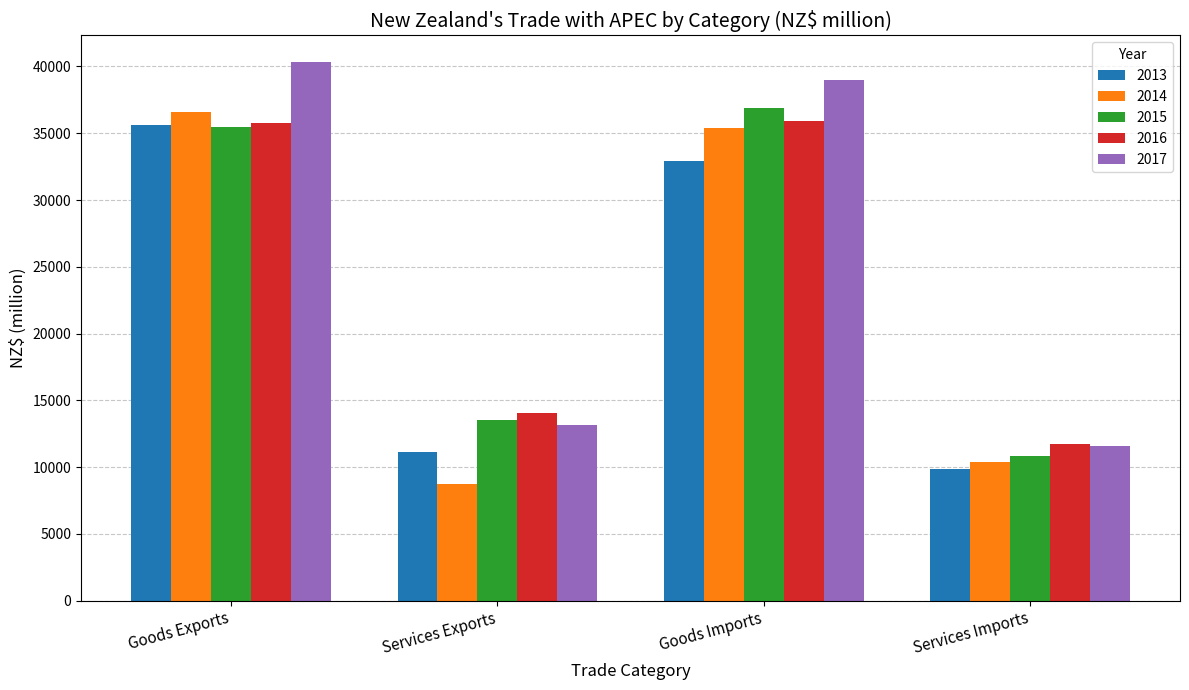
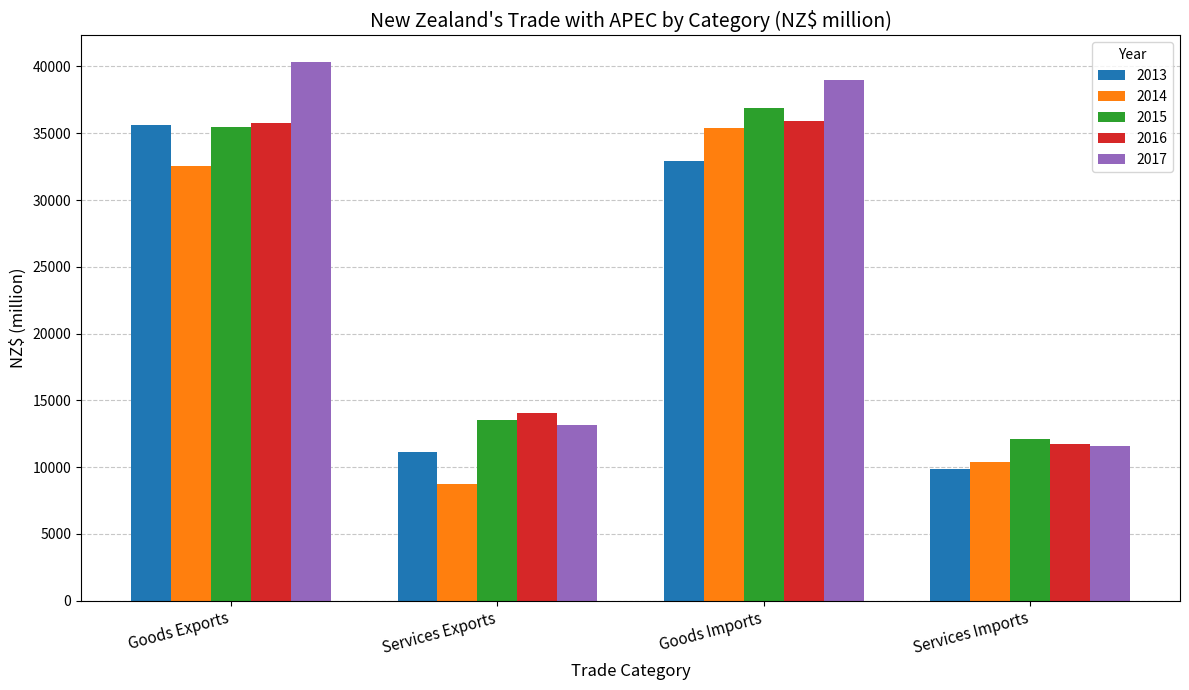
2014, Goods Exports: 36600 -> 32500
2015, Services Imports: 10800 -> 12100
